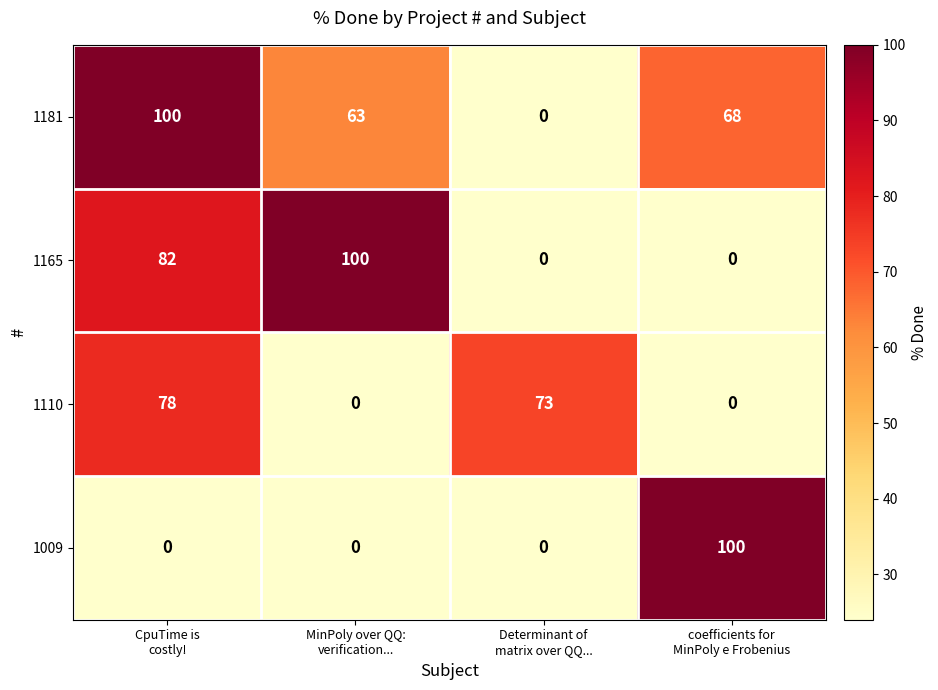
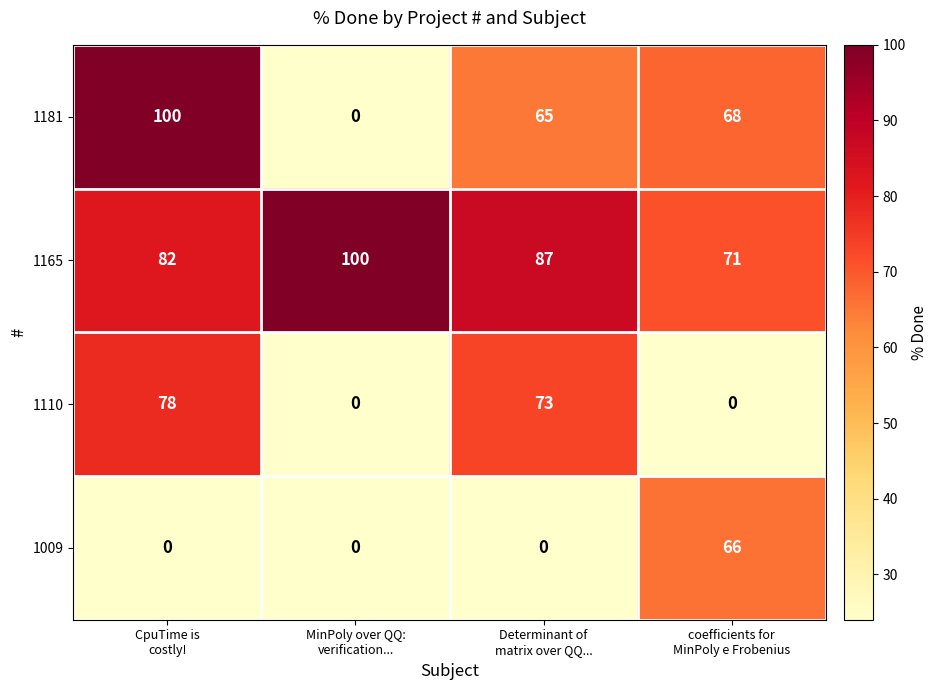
1181, MinPoly over QQ: verification...: 63 -> 0
1181, Determinant of matrix over QQ...: 0 -> 65
1165, Determinant of matrix over QQ...: 0 -> 87
1165, coefficients for MinPoly e Frobenius: 0 -> 71
1009, coefficients for MinPoly e Frobenius: 100 -> 66
